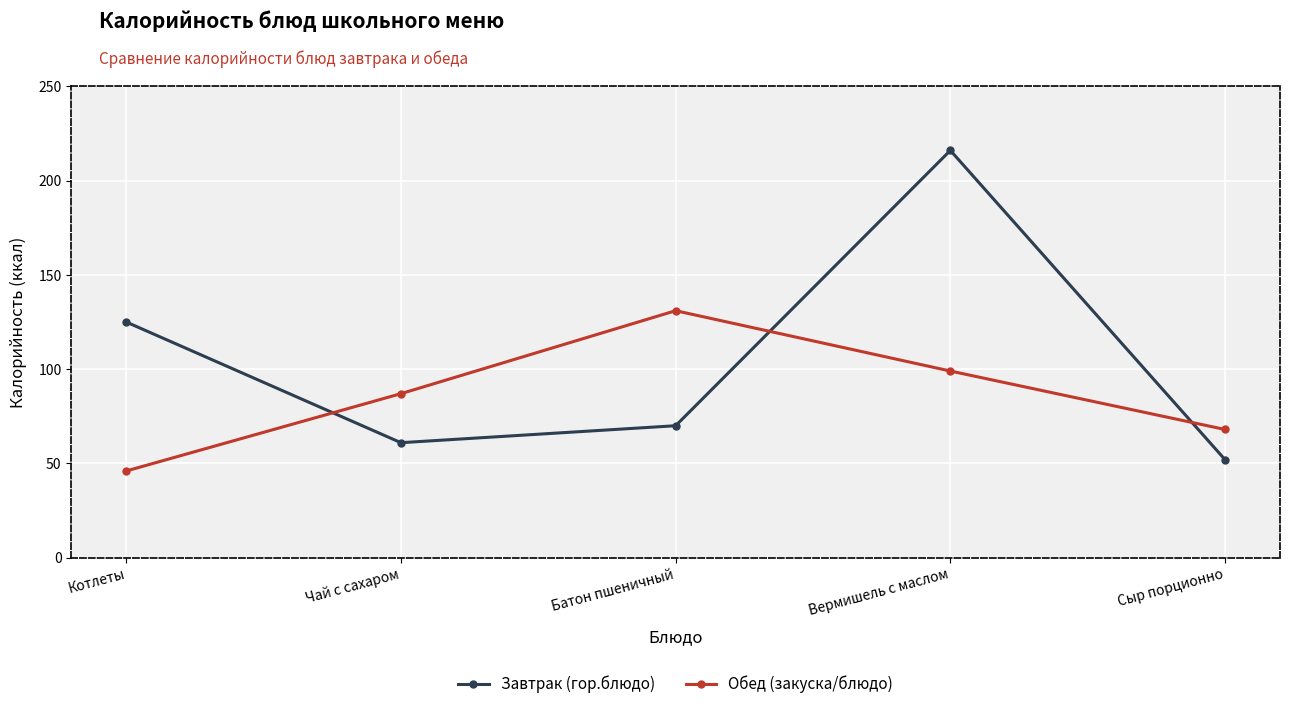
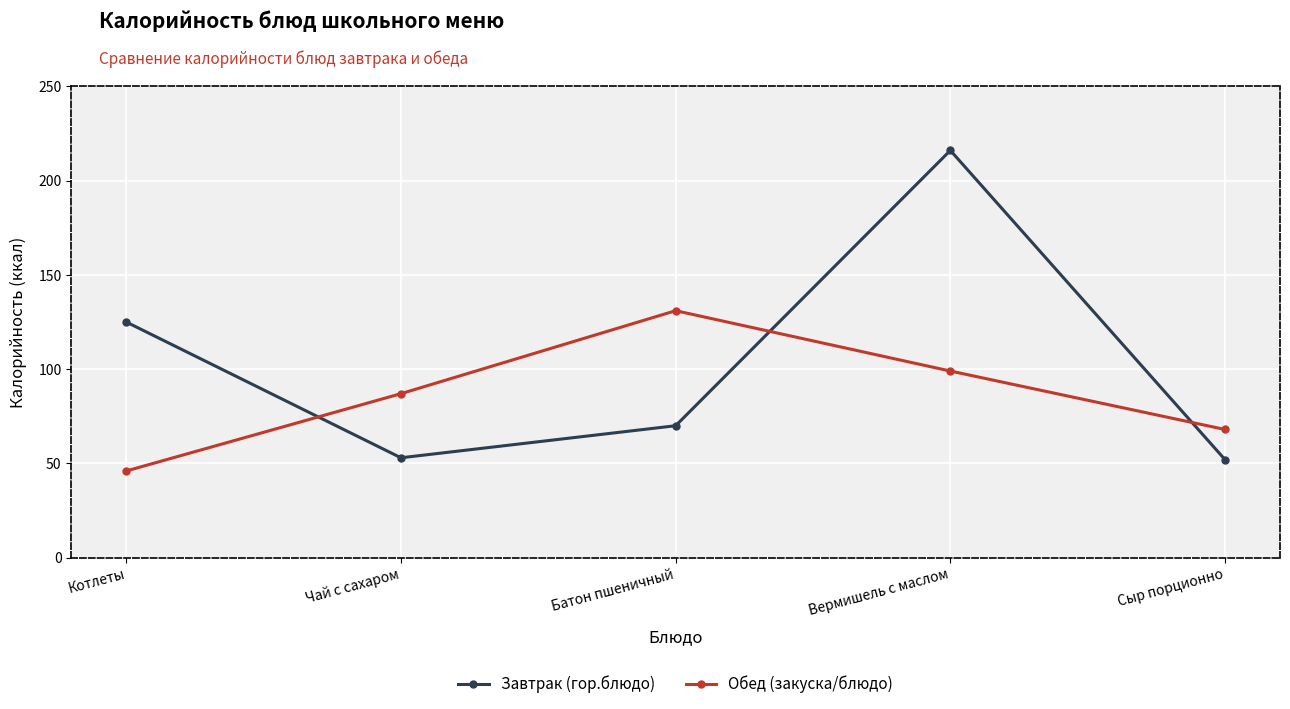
Завтрак (гор.блюдо), Чай с сахаром: 61 -> 53
